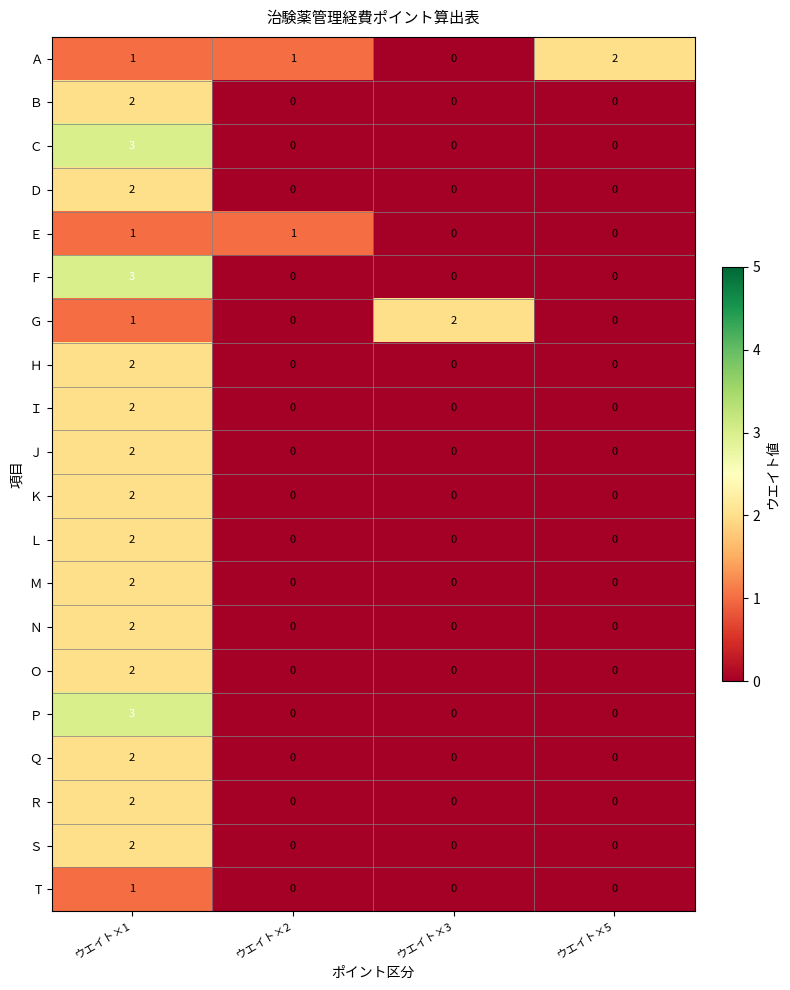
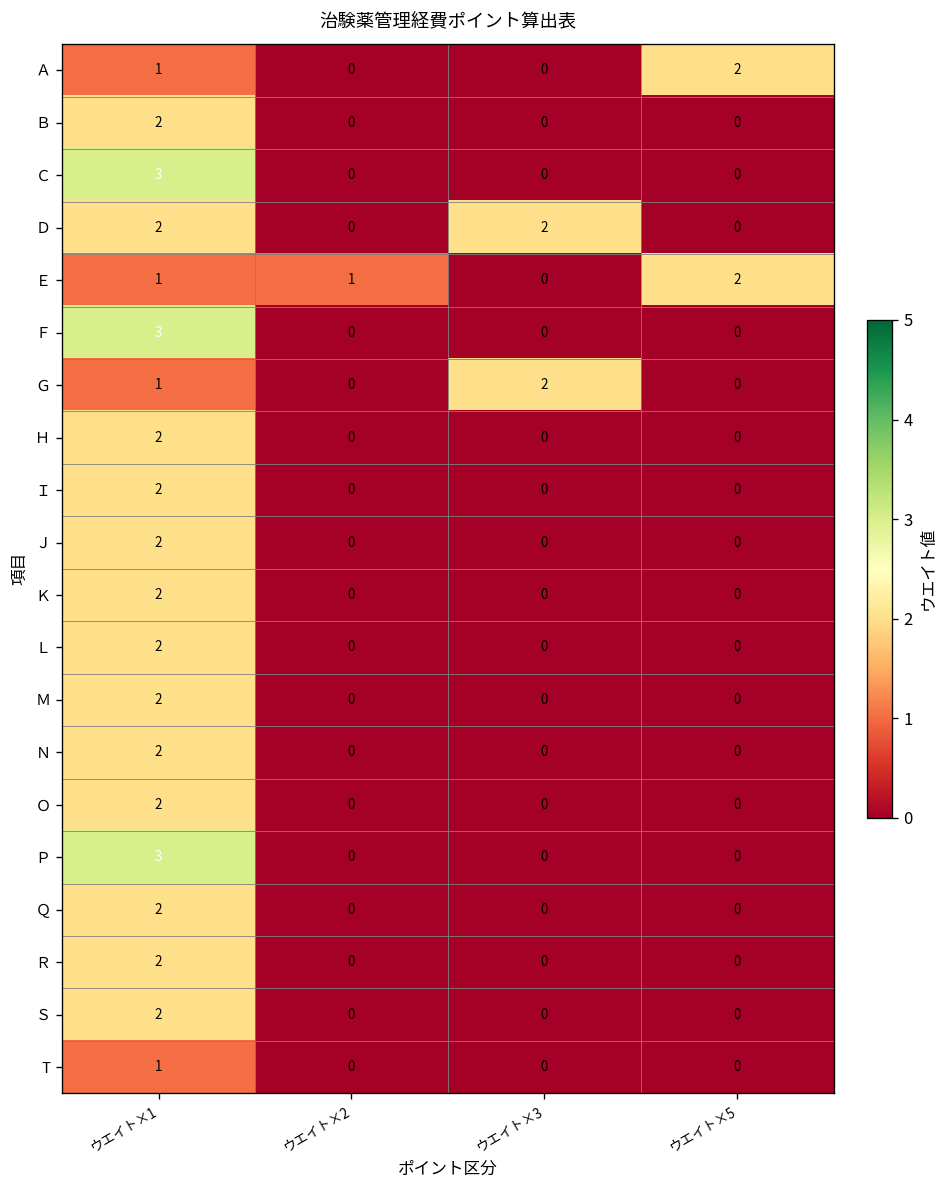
Ａ, ウエイト×2: 1 -> 0
Ｄ, ウエイト×3: 0 -> 2
Ｅ, ウエイト×5: 0 -> 2
